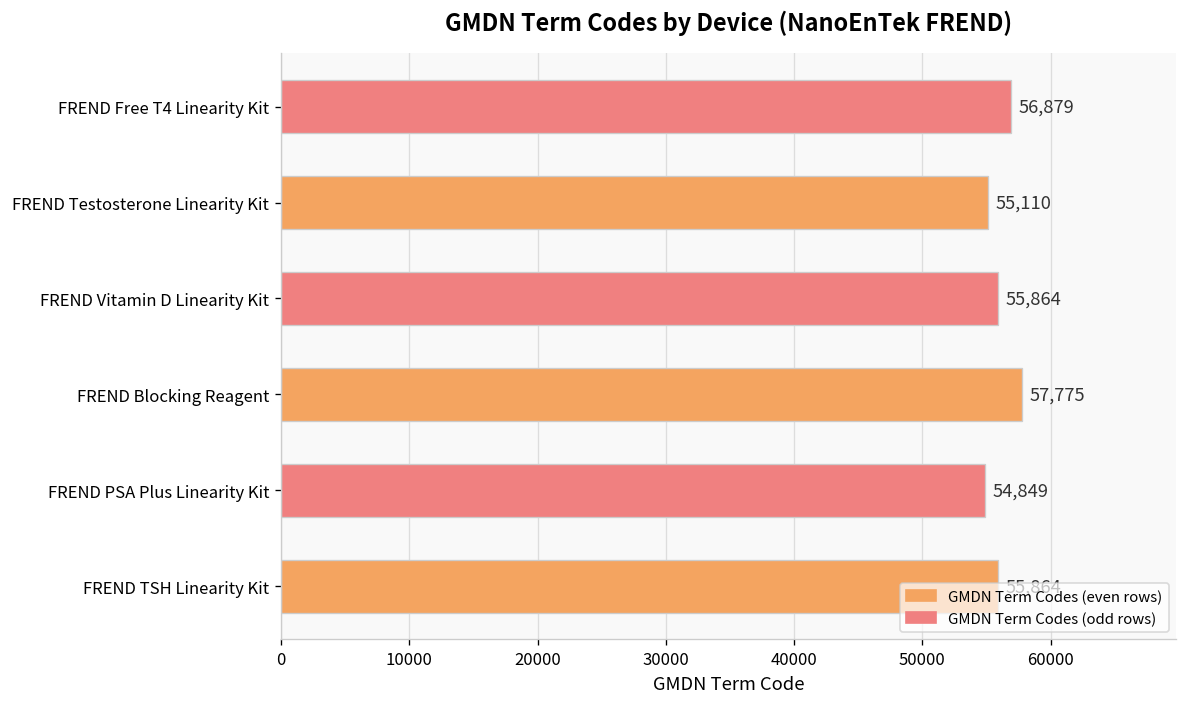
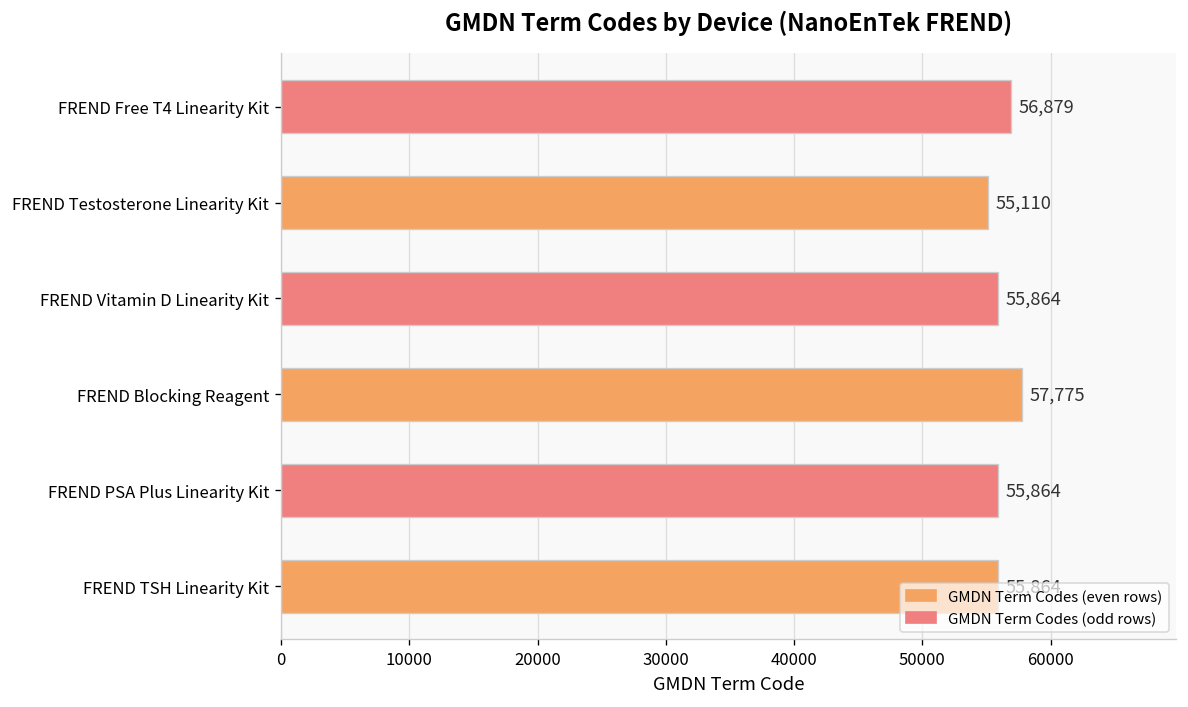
FREND PSA Plus Linearity Kit: 54,849 -> 55,864
